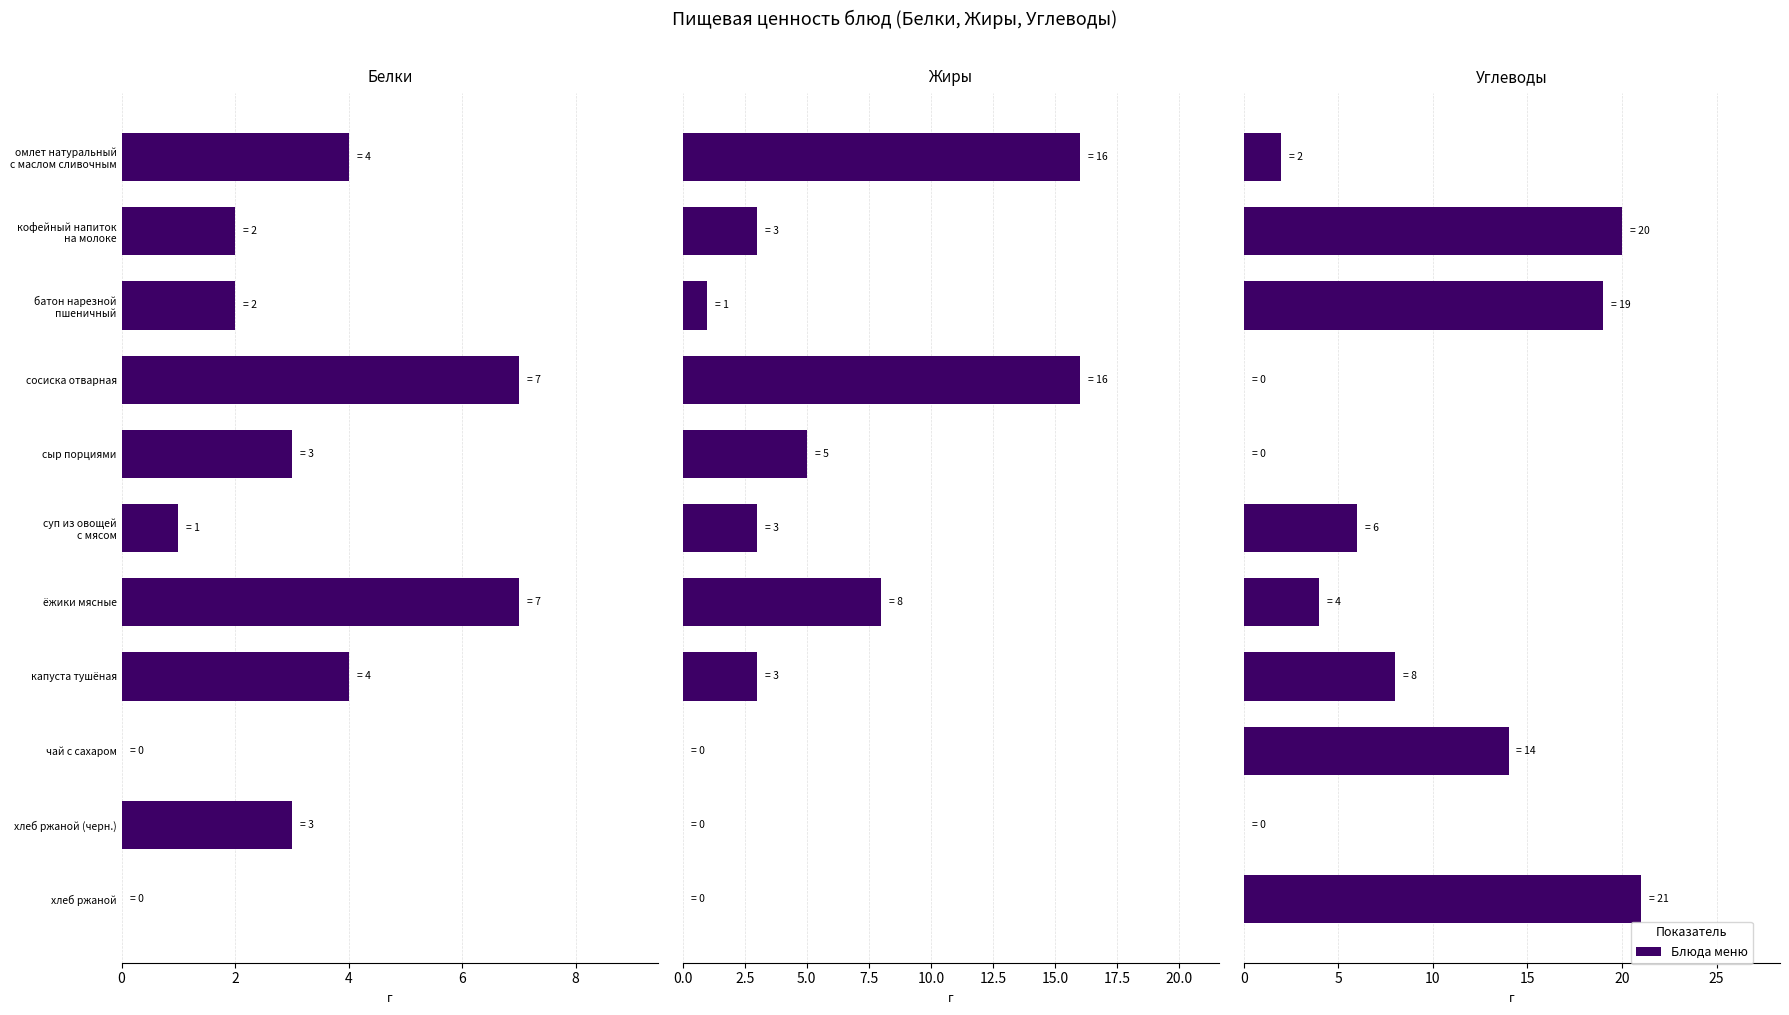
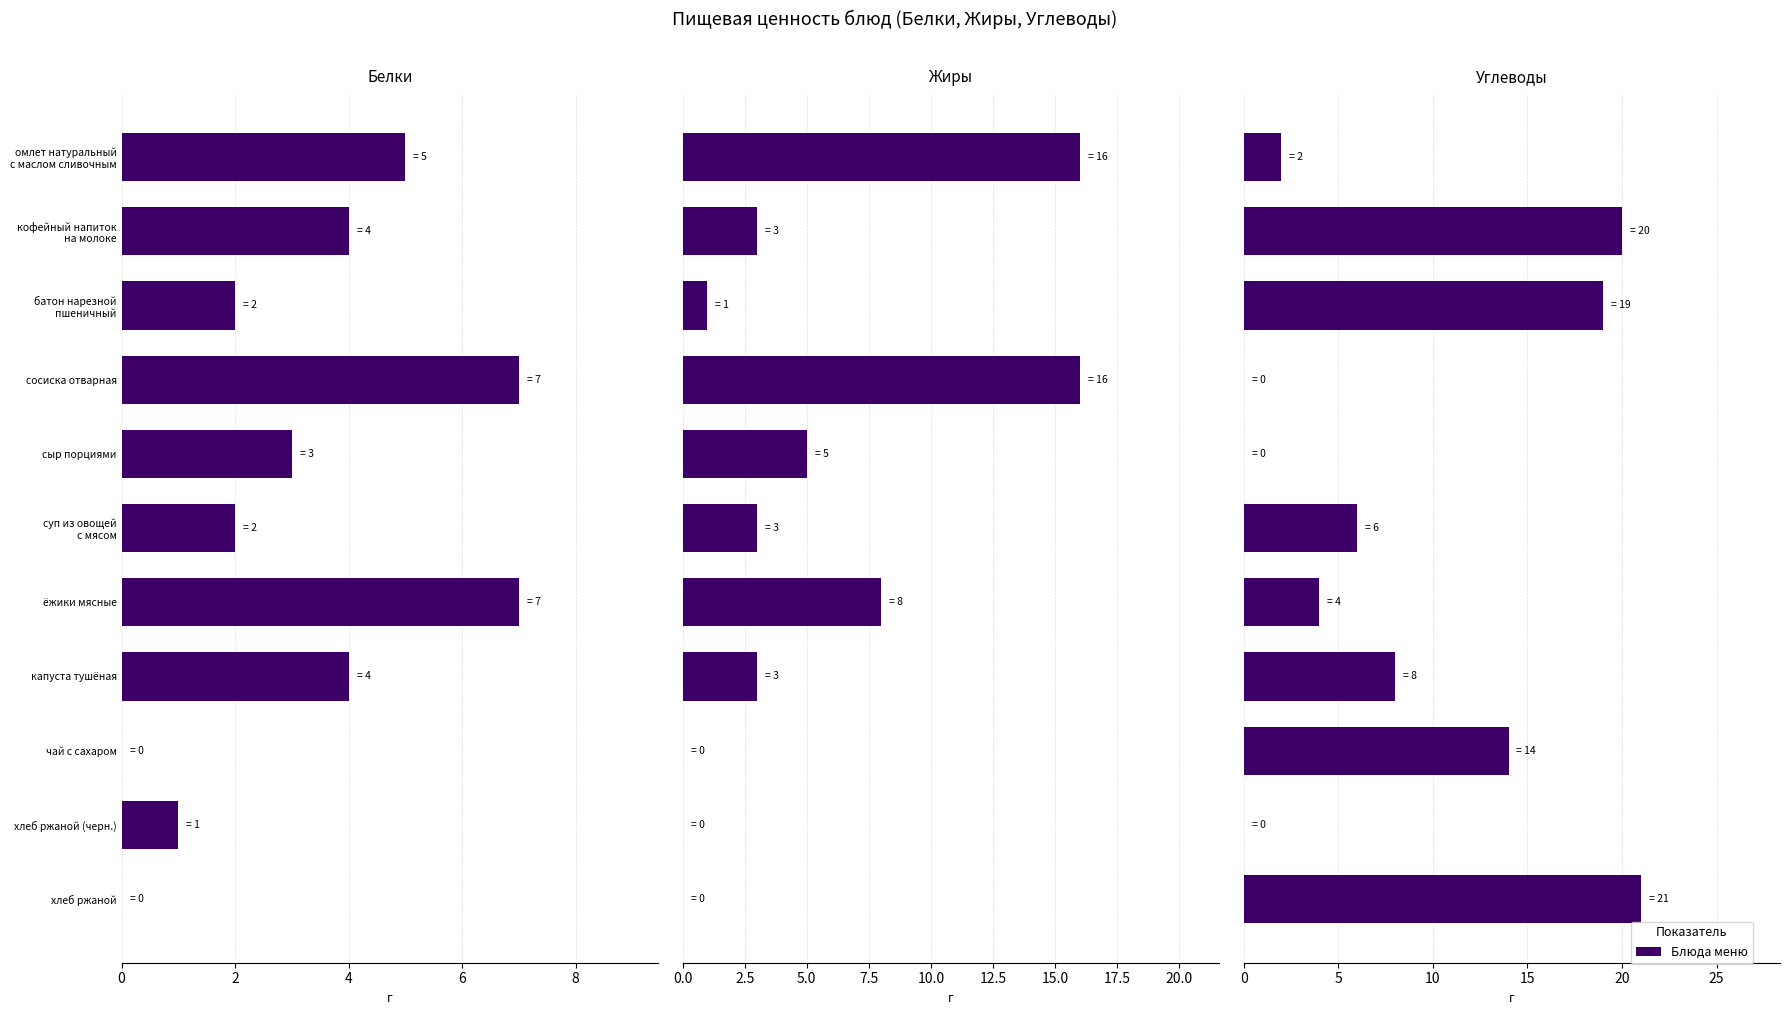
Белки, омлет натуральный с маслом сливочным: 4 -> 5
Белки, кофейный напиток на молоке: 2 -> 4
Белки, суп из овощей с мясом: 1 -> 2
Белки, хлеб ржаной (черн.): 3 -> 1
